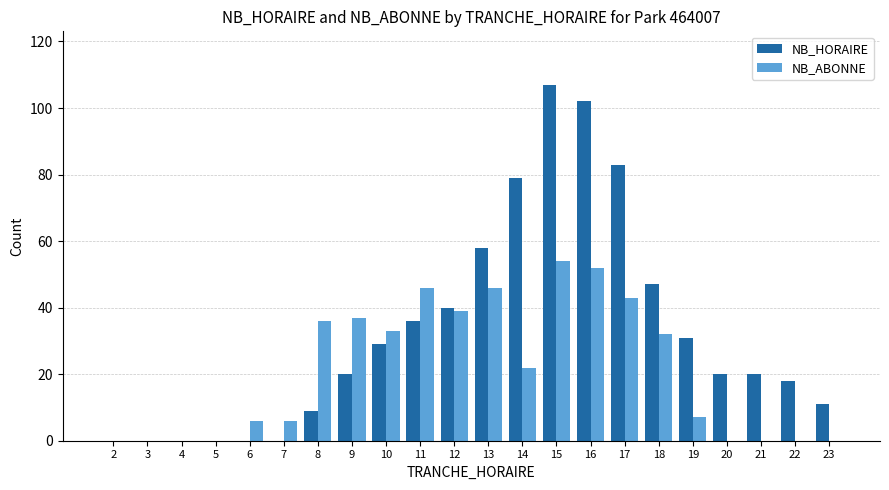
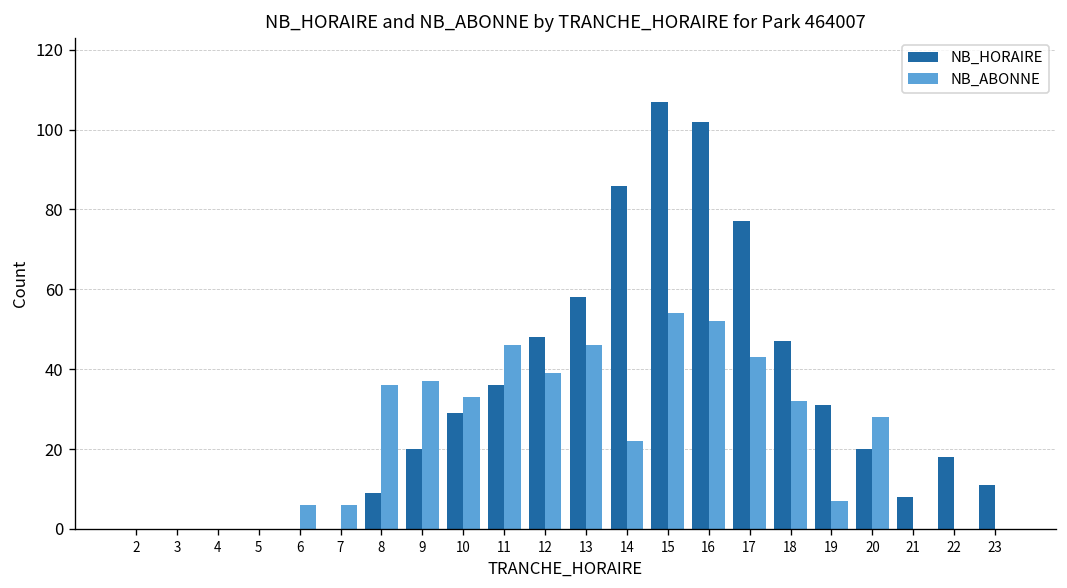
NB_HORAIRE, 12: 40 -> 48
NB_HORAIRE, 14: 79 -> 86
NB_HORAIRE, 17: 83 -> 77
NB_ABONNE, 20: 0 -> 28
NB_HORAIRE, 21: 20 -> 8
